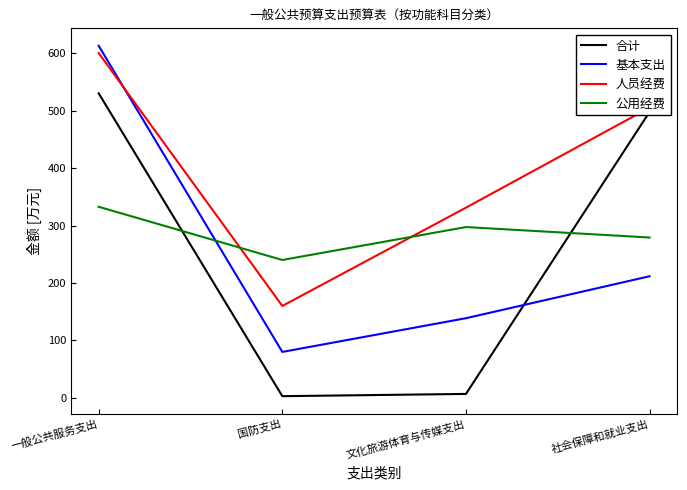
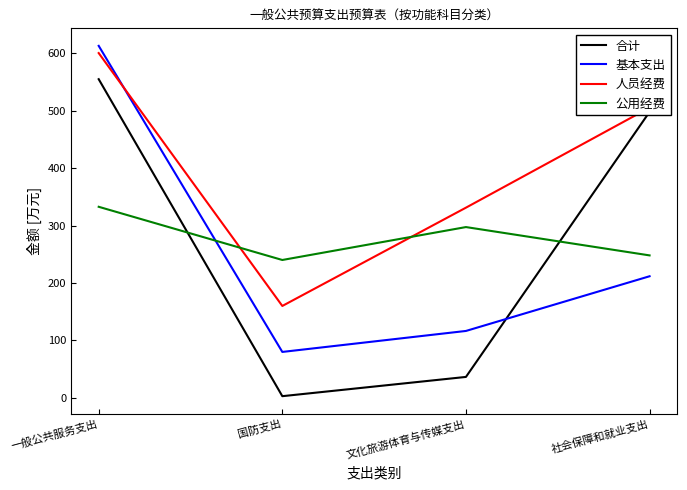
合计, 一般公共服务支出: 530 -> 550
合计, 文化旅游体育与传媒支出: 10 -> 40
基本支出, 文化旅游体育与传媒支出: 140 -> 120
公用经费, 社会保障和就业支出: 280 -> 250
